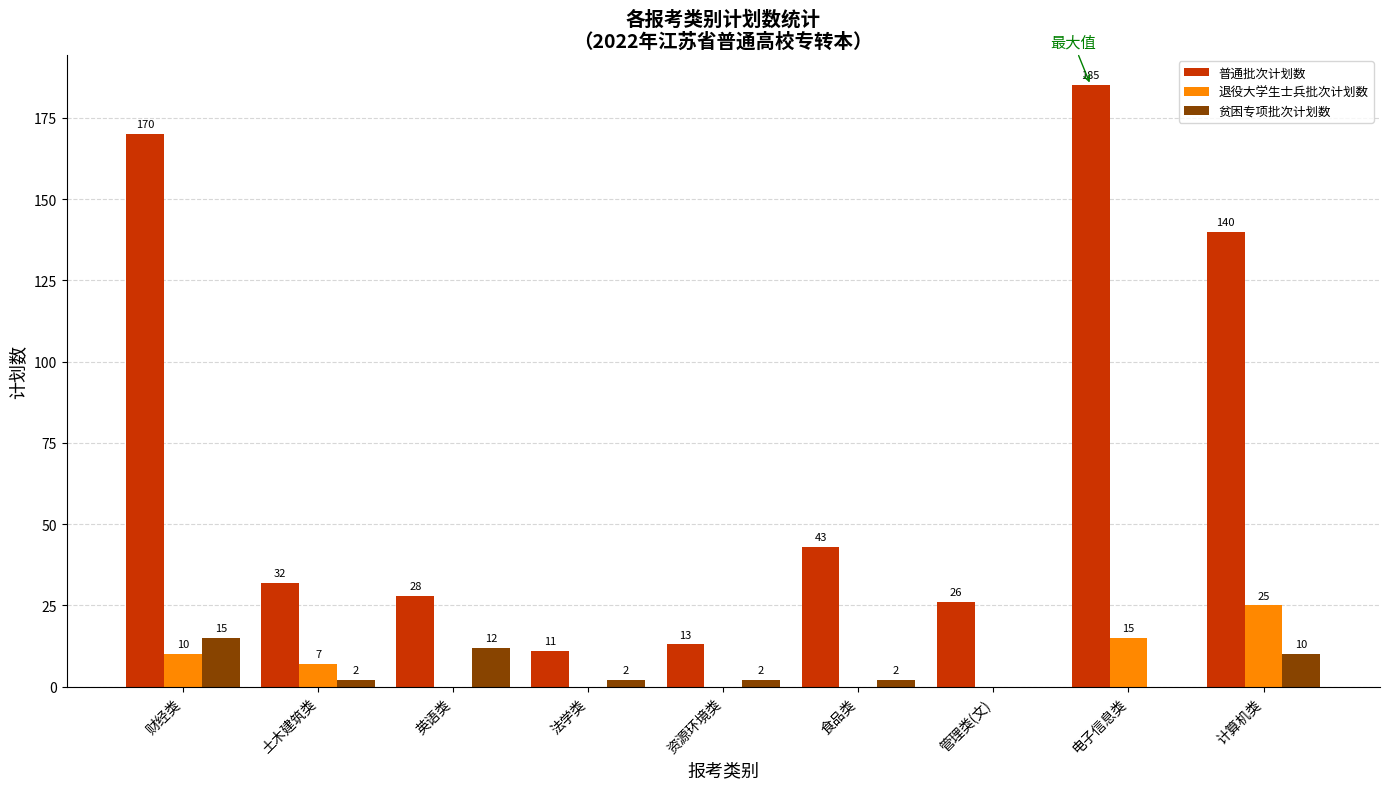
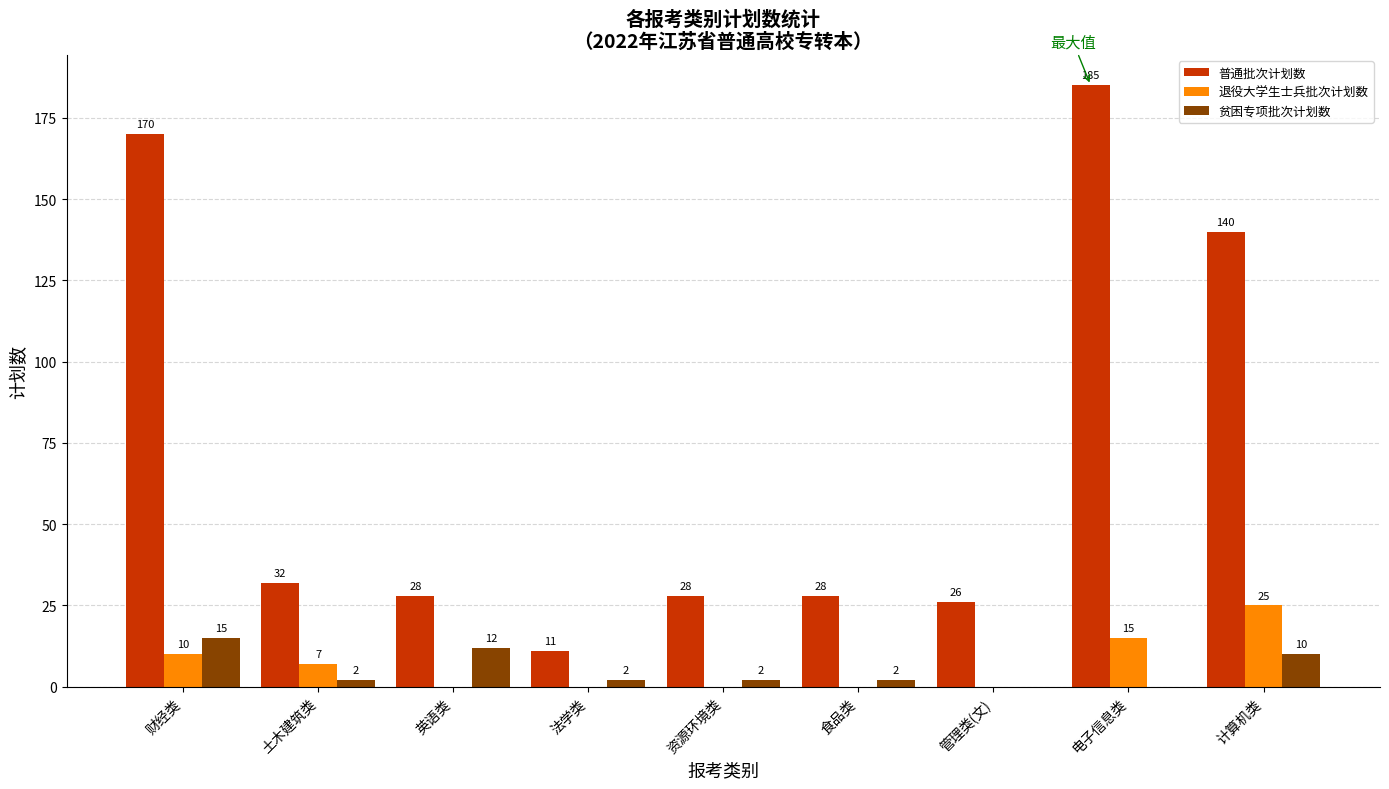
普通批次计划数, 资源环境类: 13 -> 28
普通批次计划数, 食品类: 43 -> 28
